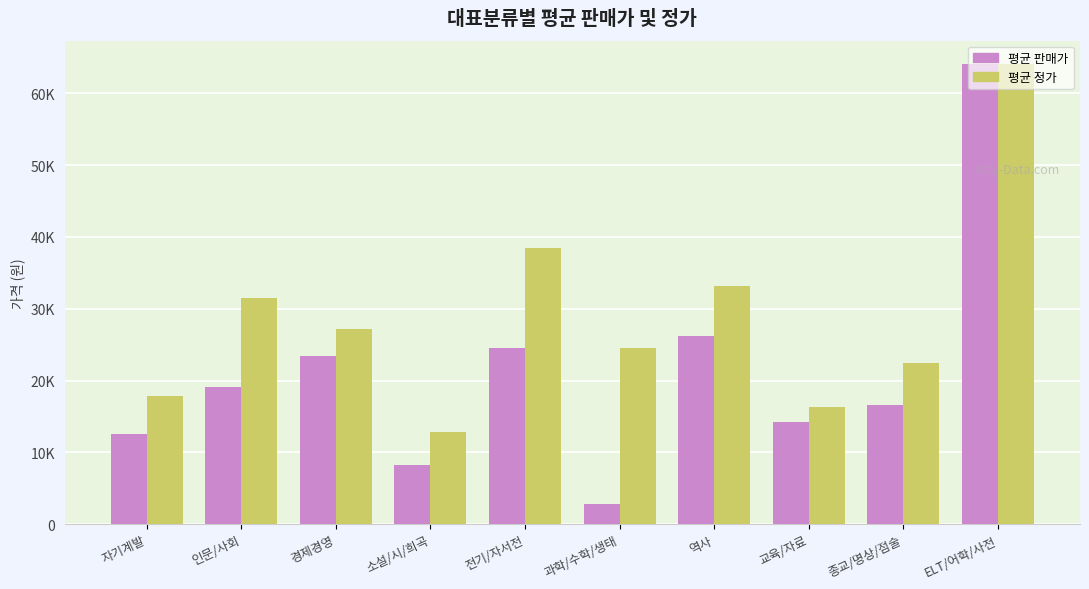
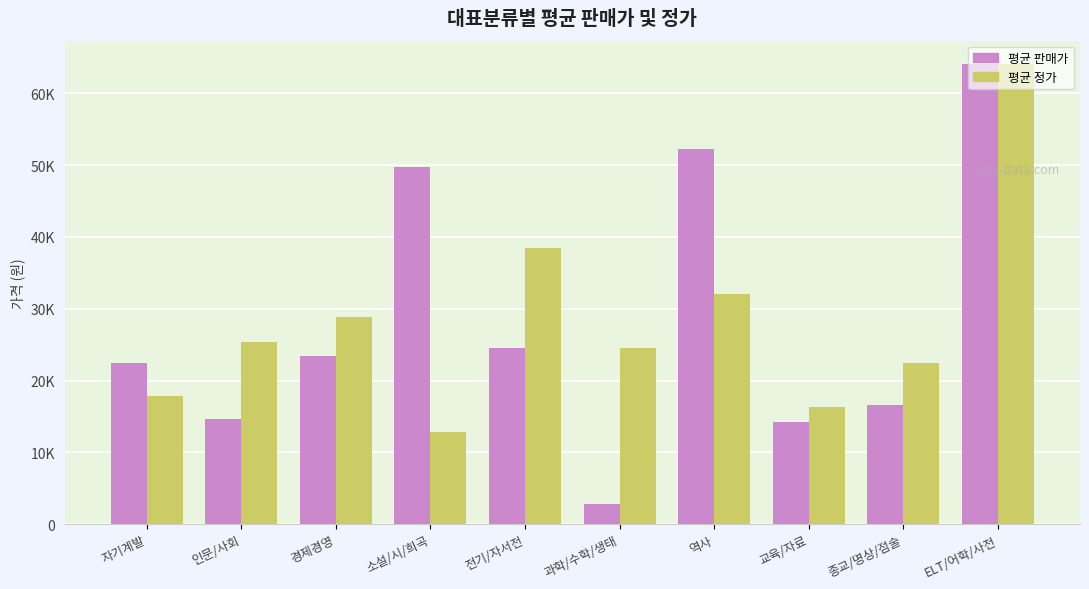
평균 판매가, 자기계발: 13000 -> 22000
평균 판매가, 인문/사회: 19000 -> 15000
평균 정가, 인문/사회: 31000 -> 25000
평균 정가, 경제경영: 27000 -> 29000
평균 판매가, 소설/시/희곡: 8000 -> 50000
평균 판매가, 역사: 26000 -> 52000
평균 정가, 역사: 33000 -> 32000
